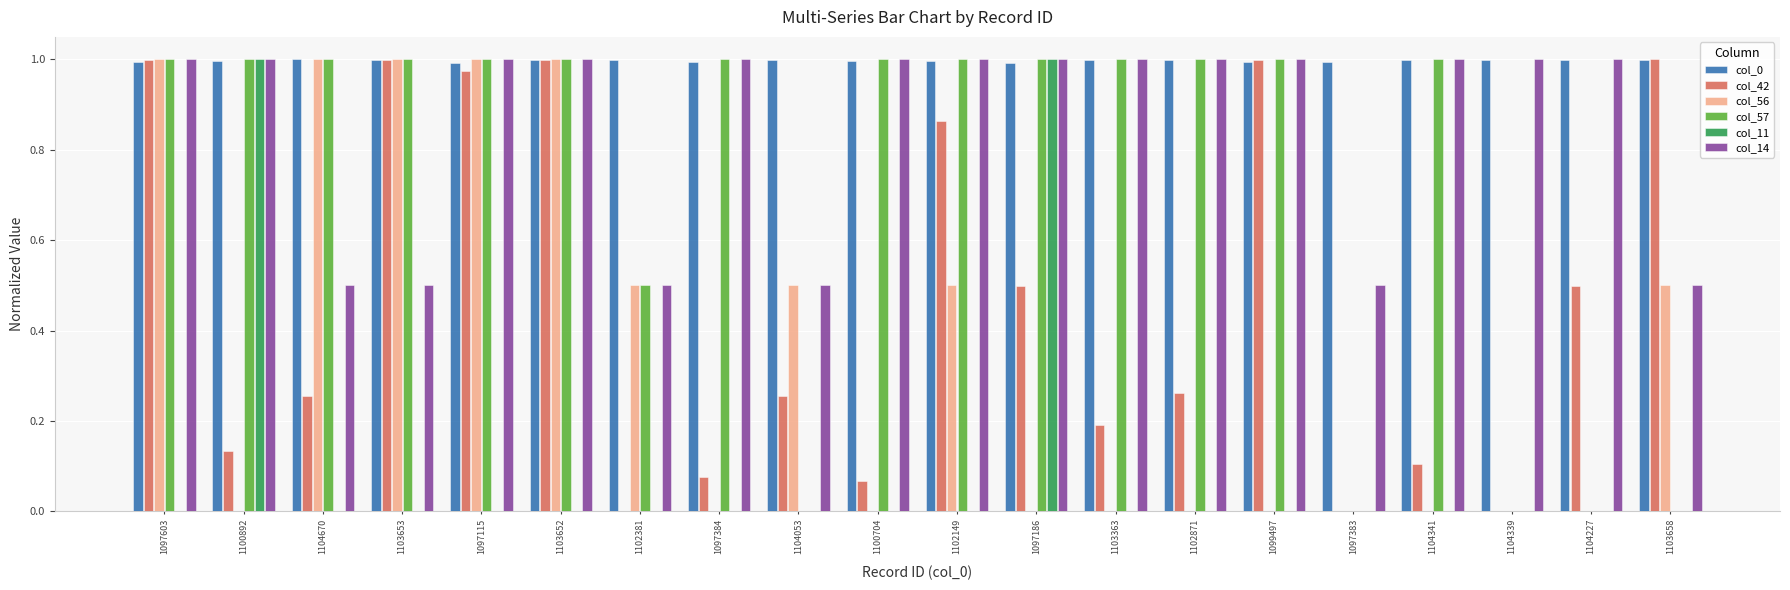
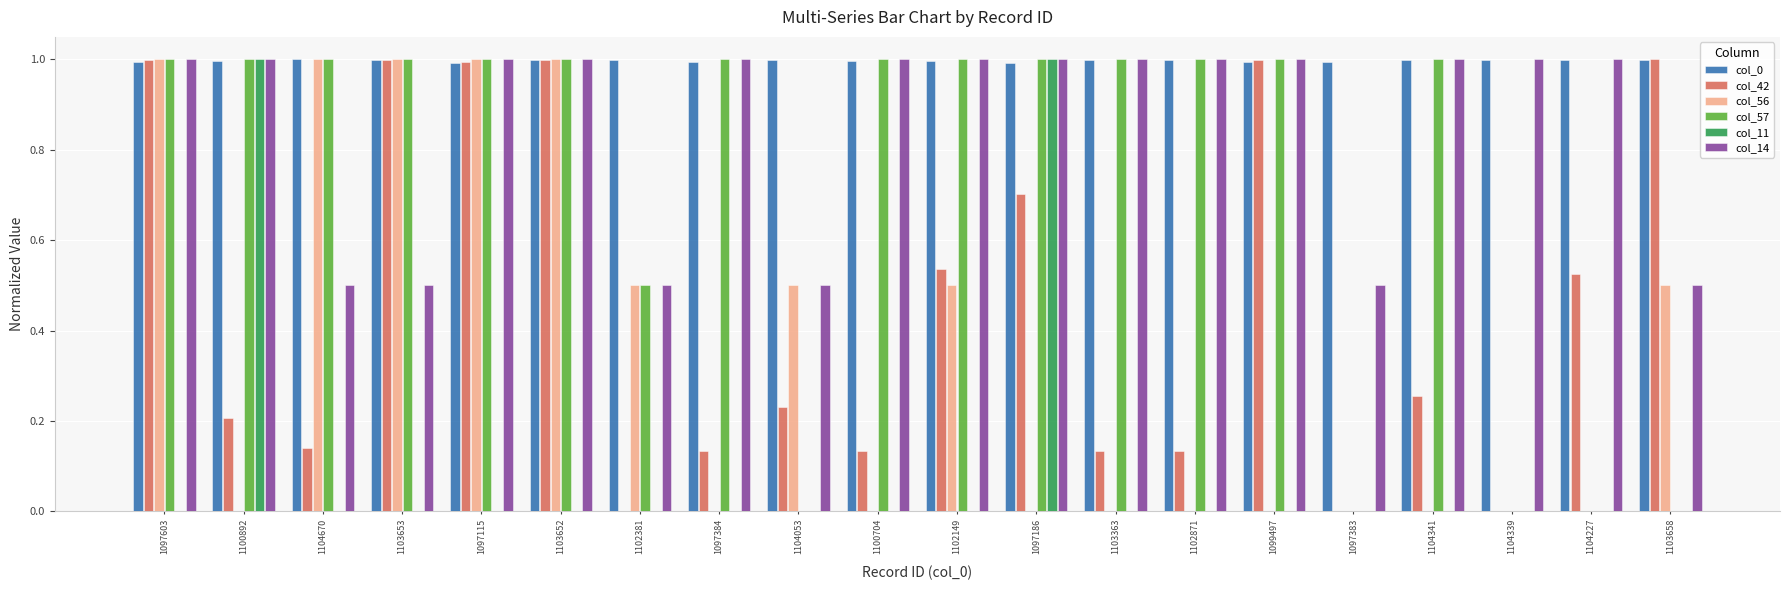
col_42, 1100892: 0.13 -> 0.21
col_42, 1104670: 0.26 -> 0.14
col_42, 1097115: 0.97 -> 0.99
col_42, 1097384: 0.08 -> 0.13
col_42, 1104053: 0.26 -> 0.23
col_42, 1100704: 0.07 -> 0.13
col_42, 1102149: 0.86 -> 0.54
col_42, 1097186: 0.50 -> 0.70
col_42, 1103363: 0.19 -> 0.13
col_42, 1102871: 0.26 -> 0.13
col_42, 1104341: 0.10 -> 0.26
col_42, 1104227: 0.50 -> 0.53
